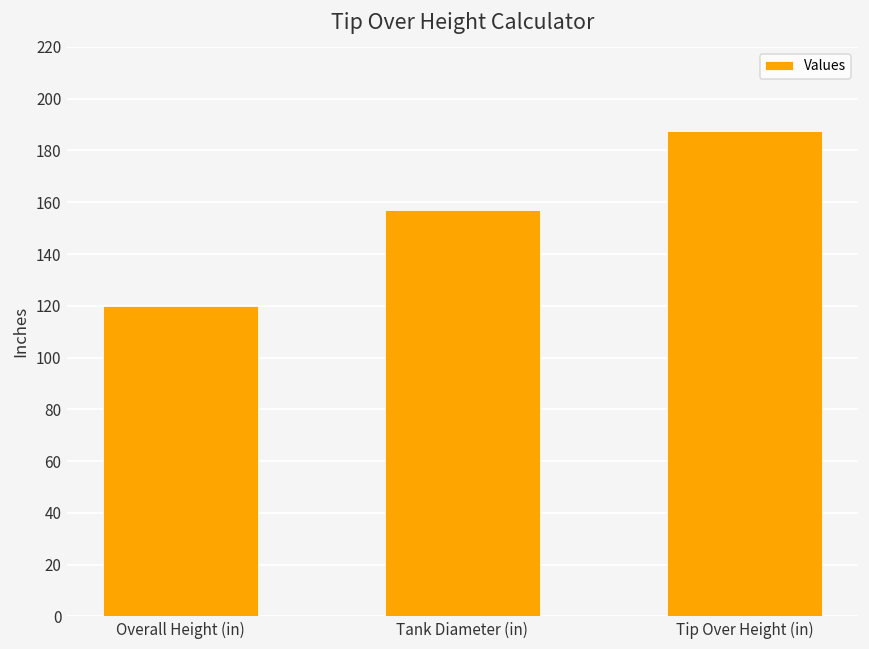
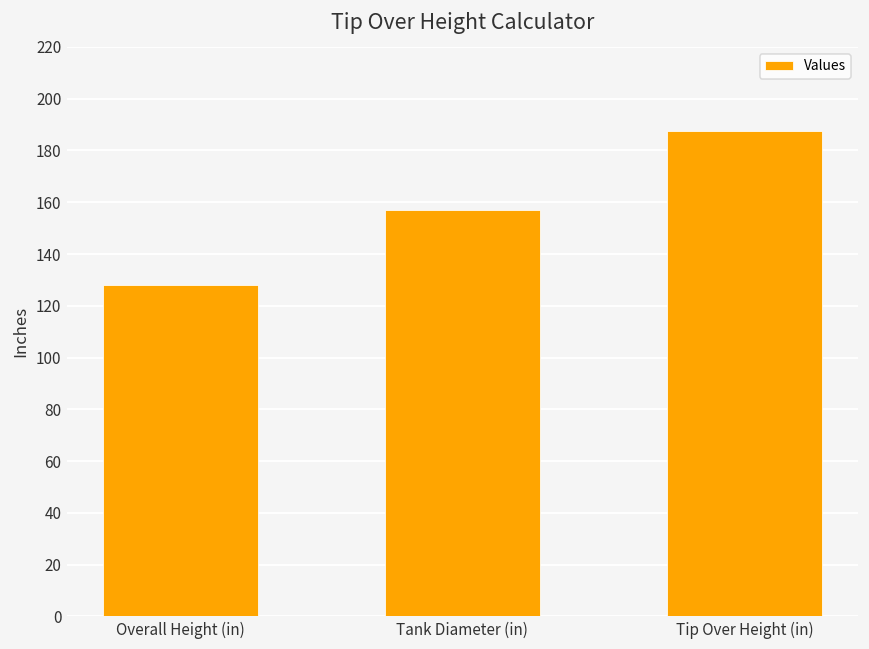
Overall Height (in): 120 -> 128
